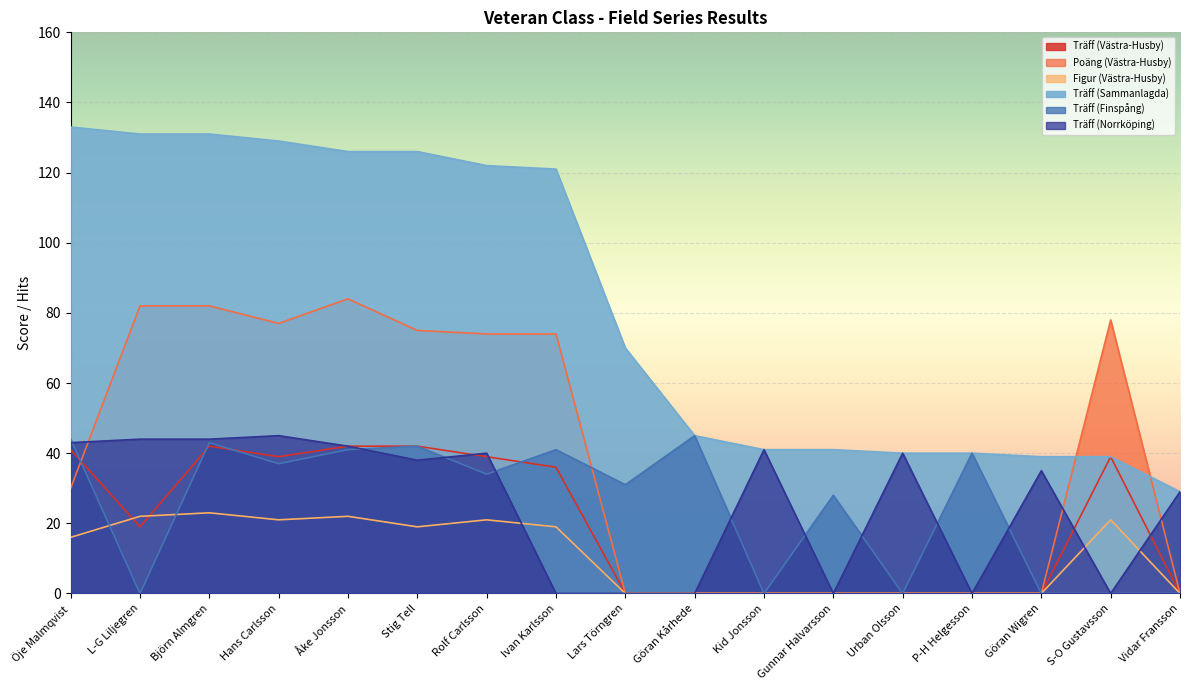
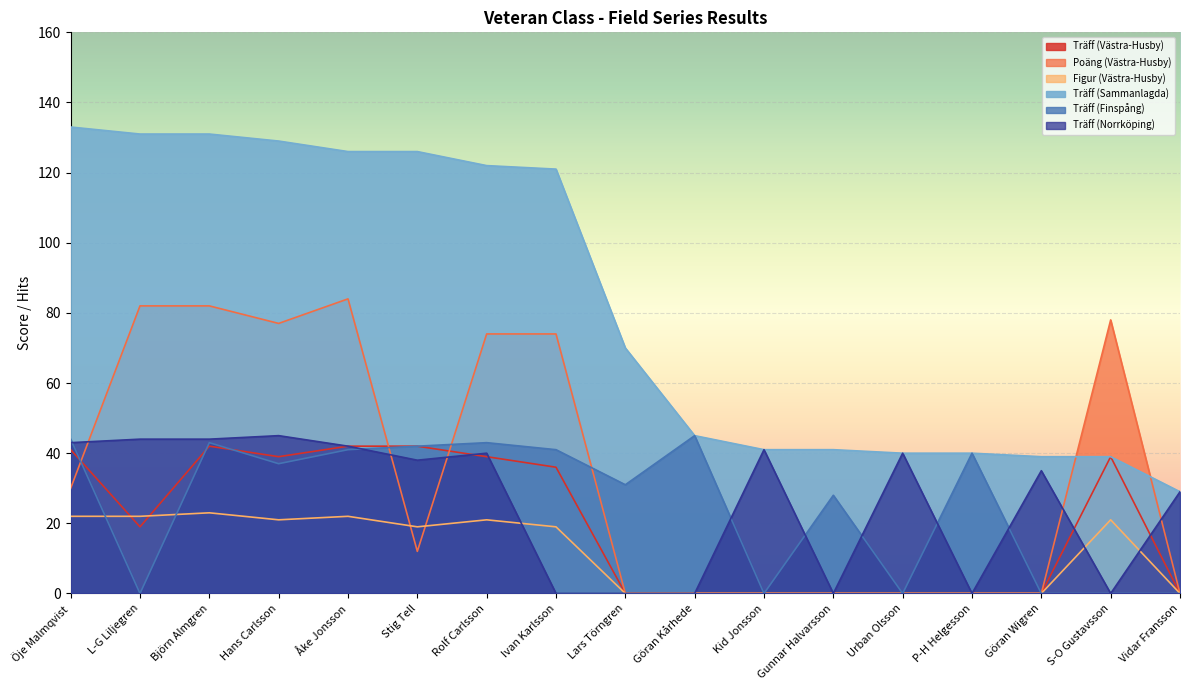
Figur (Västra-Husby), Öje Malmqvist: 16 -> 22
Poäng (Västra-Husby), Stig Tell: 75 -> 12
Träff (Finspång), Rolf Carlsson: 34 -> 43
